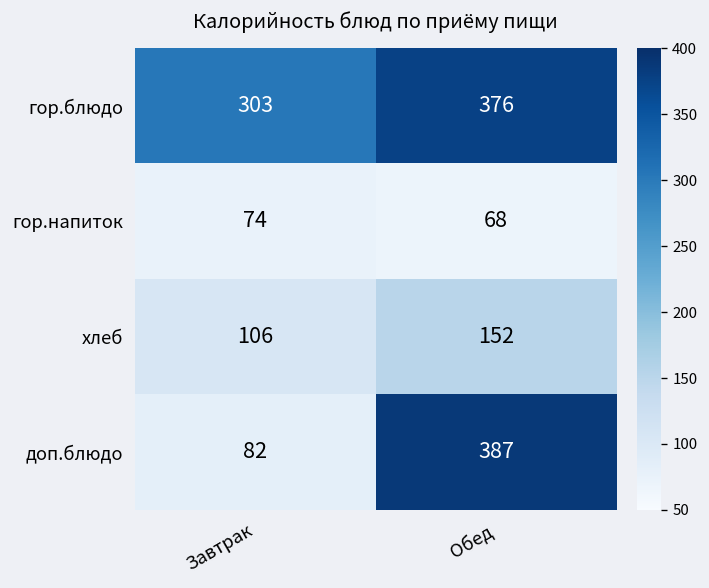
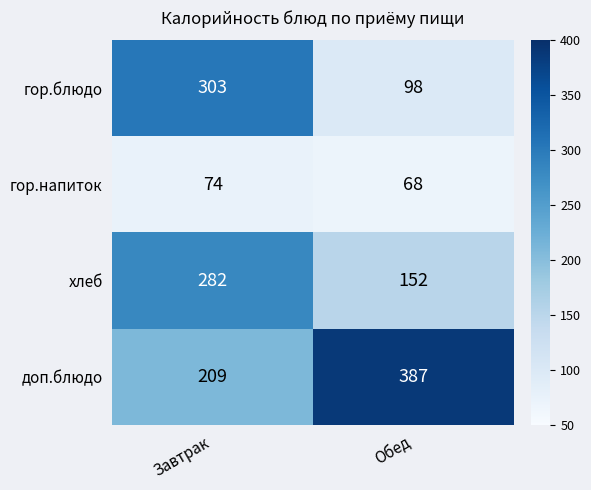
гор.блюдо, Обед: 376 -> 98
хлеб, Завтрак: 106 -> 282
доп.блюдо, Завтрак: 82 -> 209
